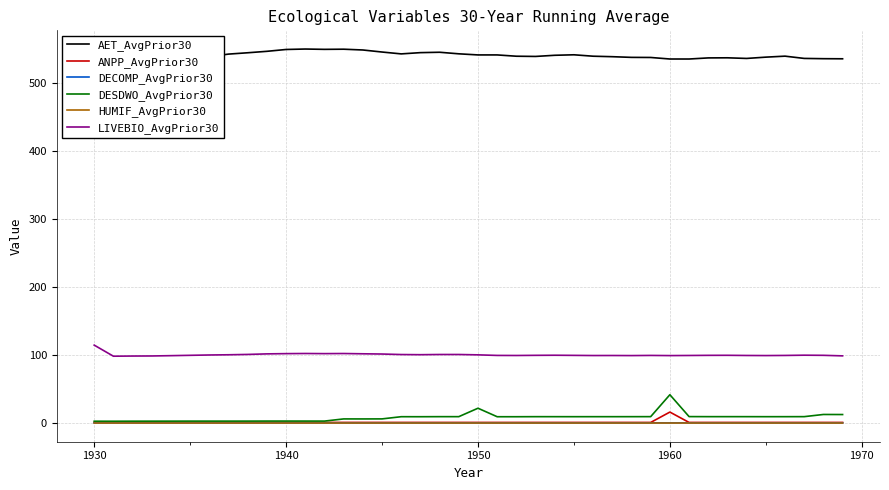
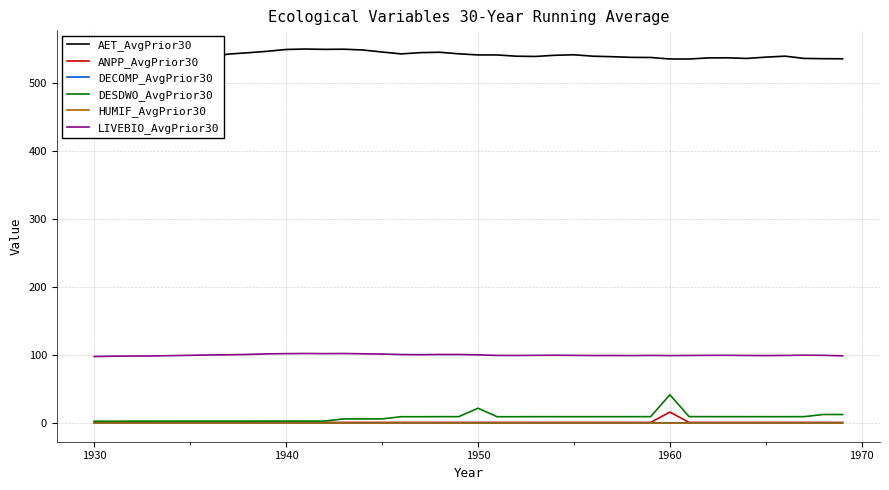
LIVEBIO_AvgPrior30, 1930: 110 -> 100
